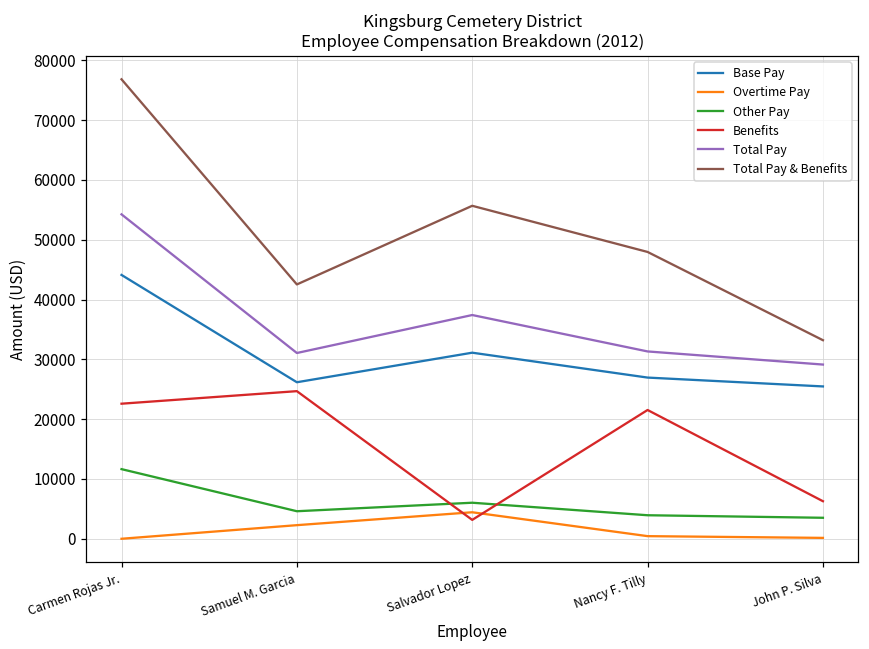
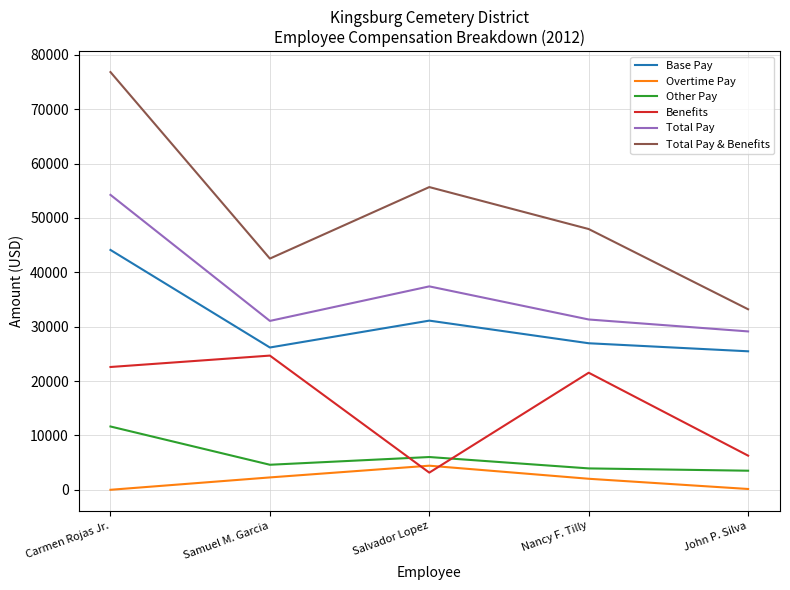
Overtime Pay, Nancy F. Tilly: 0 -> 2000
